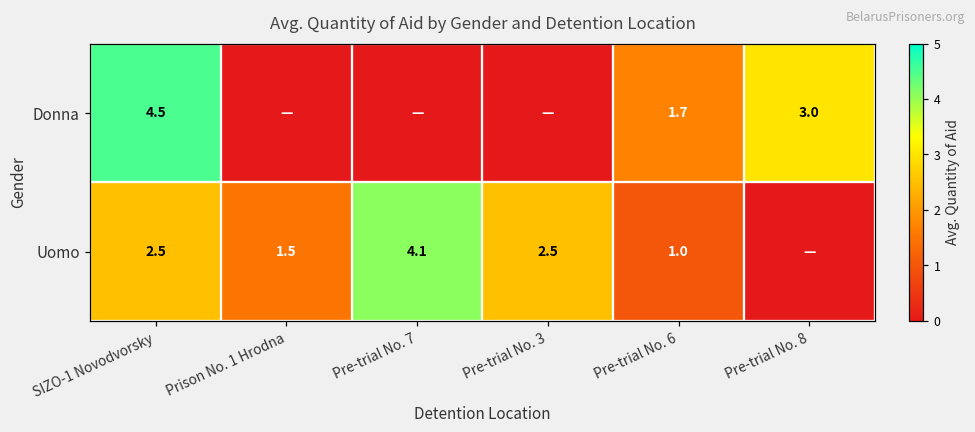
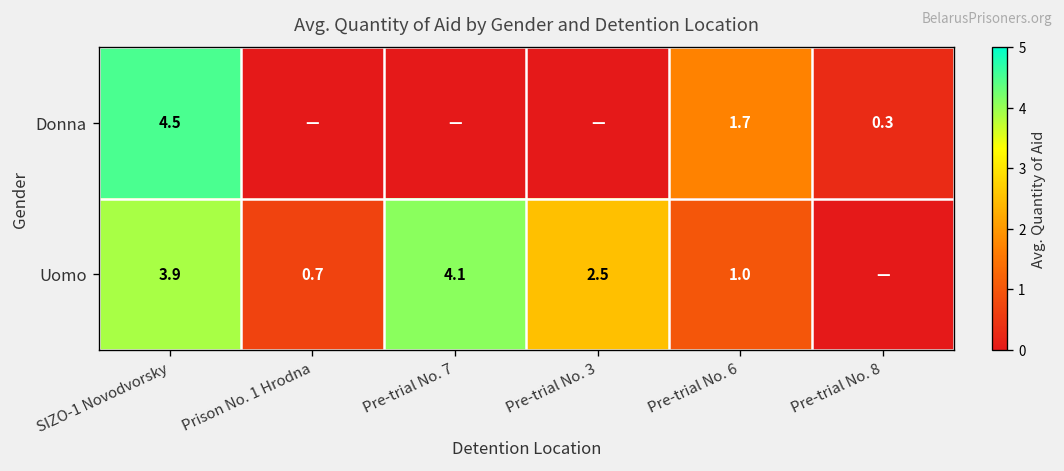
Donna, Pre-trial No. 8: 3.0 -> 0.3
Uomo, SIZO-1 Novodvorsky: 2.5 -> 3.9
Uomo, Prison No. 1 Hrodna: 1.5 -> 0.7
